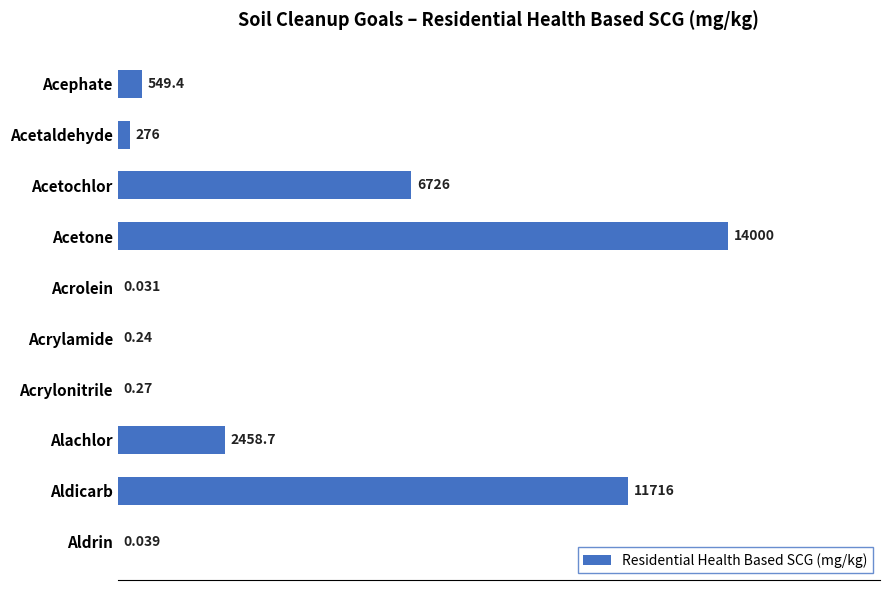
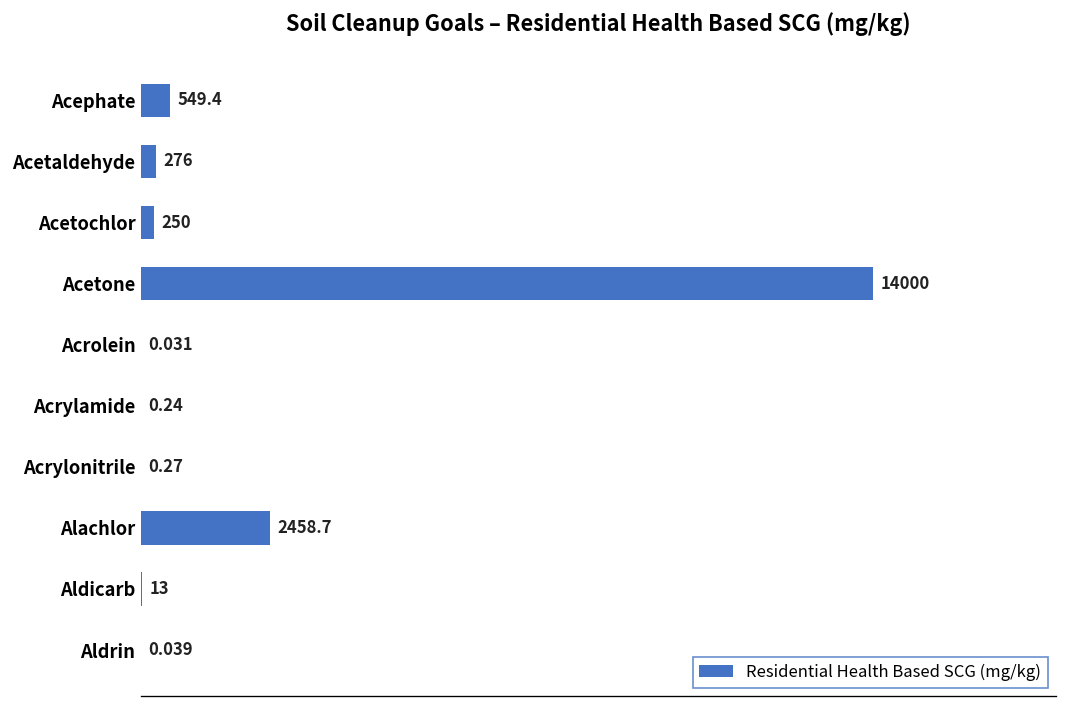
Acetochlor: 6726 -> 250
Aldicarb: 11716 -> 13
